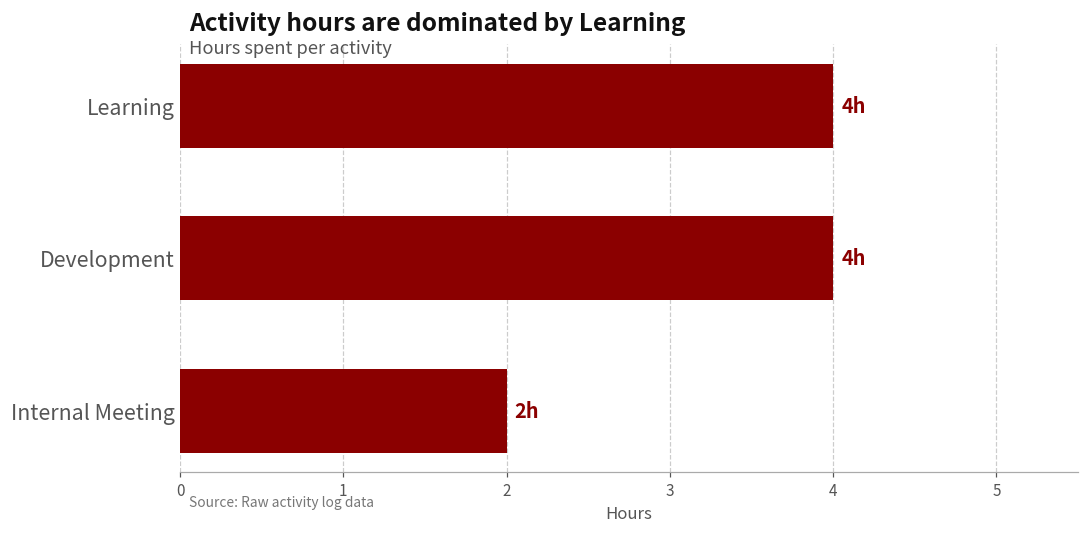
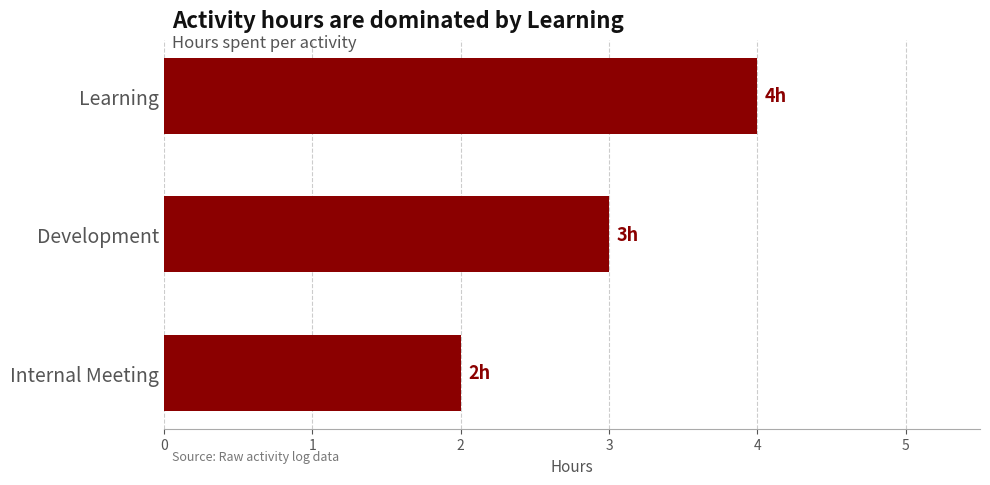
Development: 4h -> 3h
